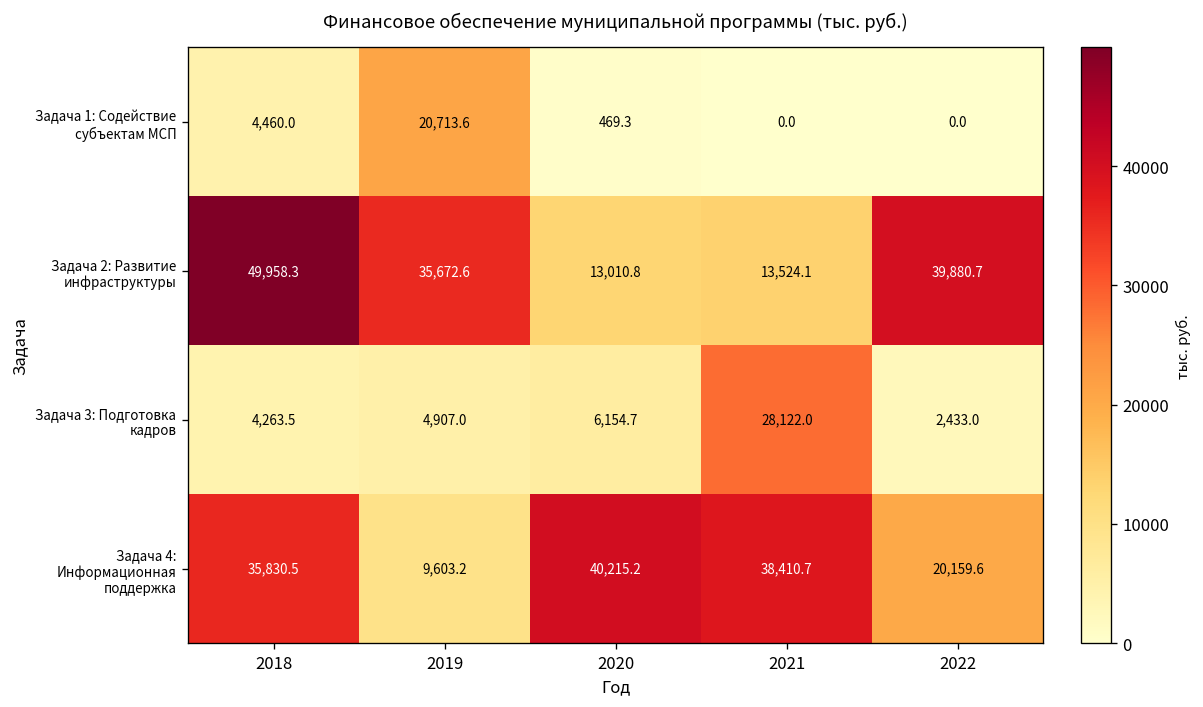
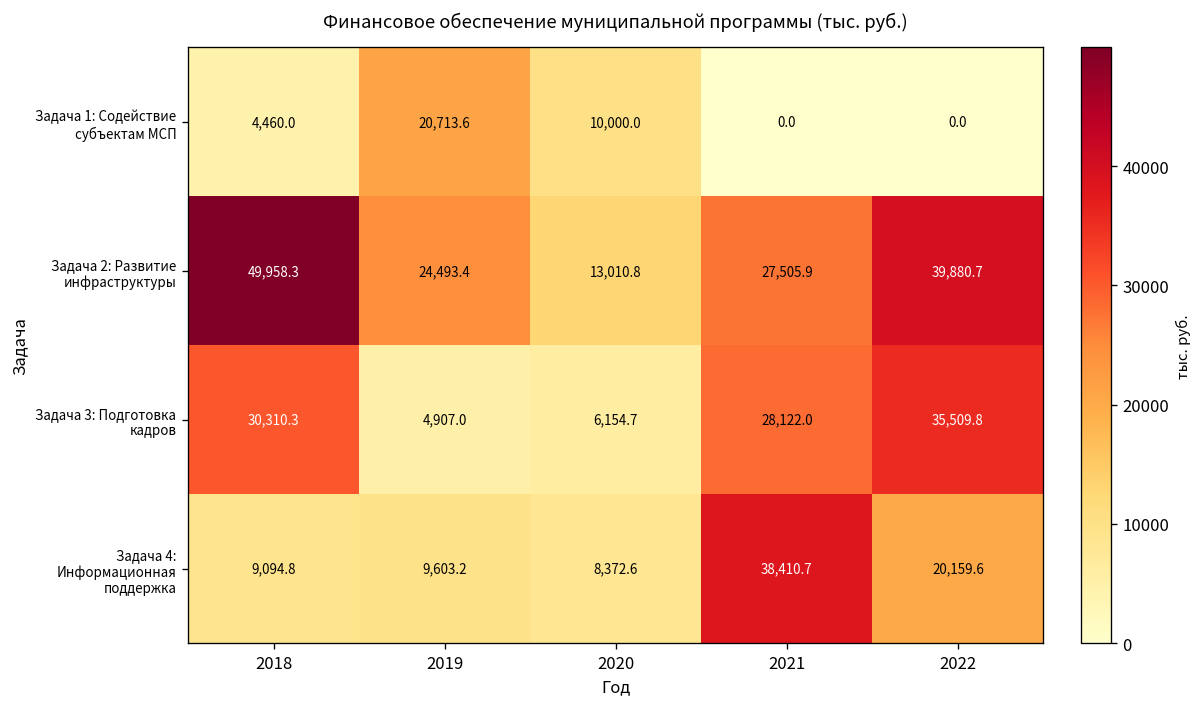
Задача 1: Содействие субъектам МСП, 2020: 469.3 -> 10,000.0
Задача 2: Развитие инфраструктуры, 2019: 35,672.6 -> 24,493.4
Задача 2: Развитие инфраструктуры, 2021: 13,524.1 -> 27,505.9
Задача 3: Подготовка кадров, 2018: 4,263.5 -> 30,310.3
Задача 3: Подготовка кадров, 2022: 2,433.0 -> 35,509.8
Задача 4: Информационная поддержка, 2018: 35,830.5 -> 9,094.8
Задача 4: Информационная поддержка, 2020: 40,215.2 -> 8,372.6
